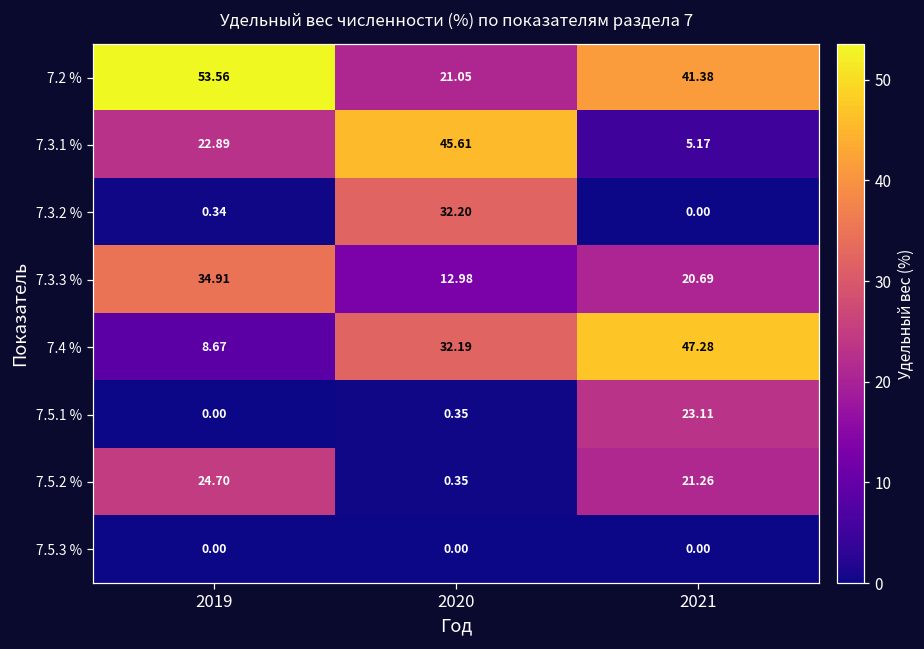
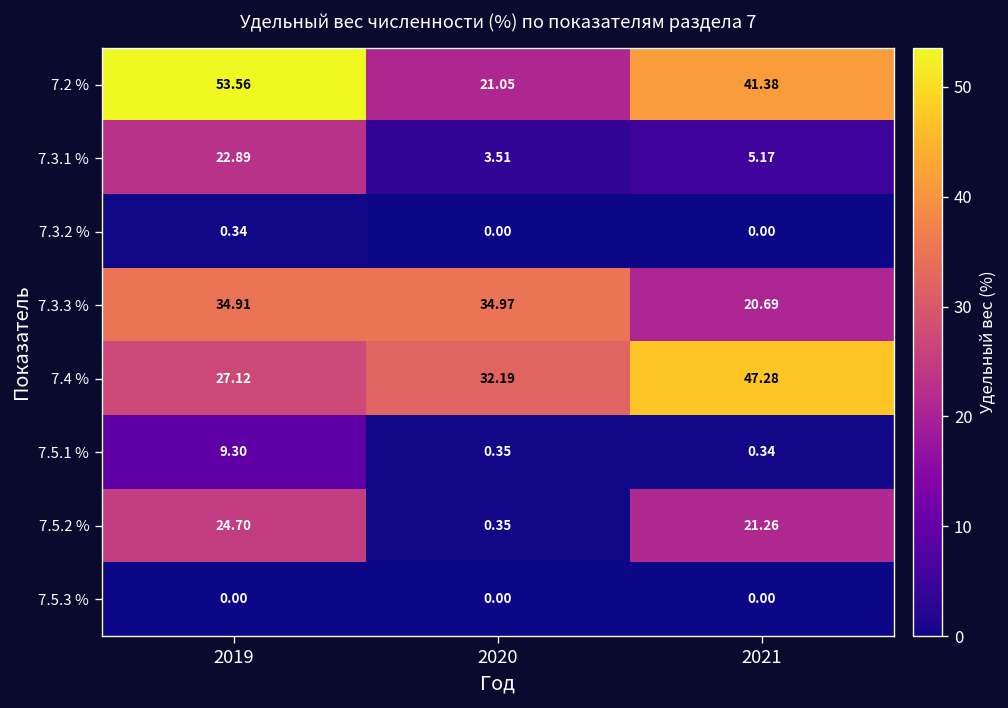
7.3.1 %, 2020: 45.61 -> 3.51
7.3.2 %, 2020: 32.20 -> 0.00
7.3.3 %, 2020: 12.98 -> 34.97
7.4 %, 2019: 8.67 -> 27.12
7.5.1 %, 2019: 0.00 -> 9.30
7.5.1 %, 2021: 23.11 -> 0.34
